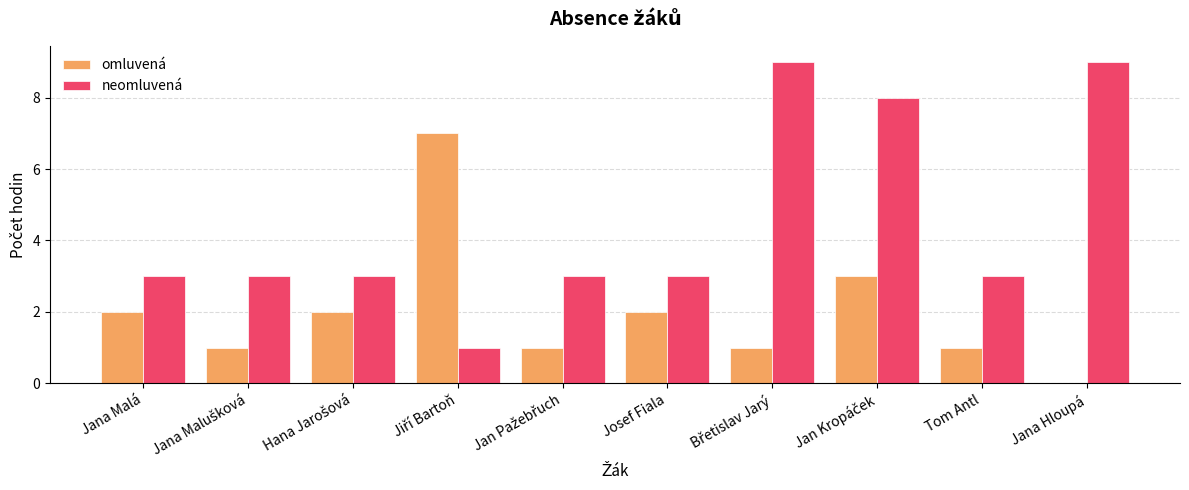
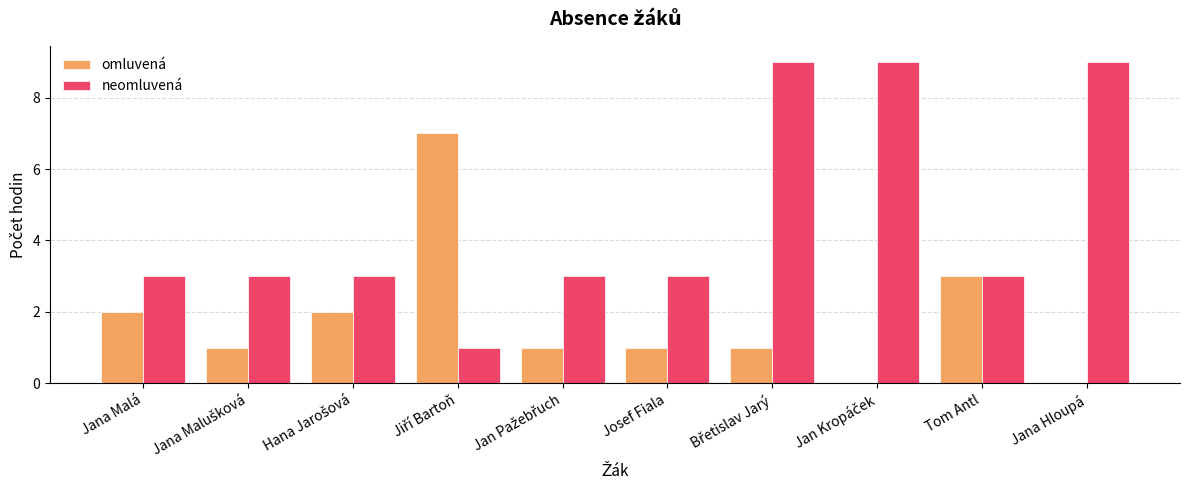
omluvená, Josef Fiala: 2 -> 1
omluvená, Jan Kropáček: 3 -> 0
neomluvená, Jan Kropáček: 8 -> 9
omluvená, Tom Antl: 1 -> 3
